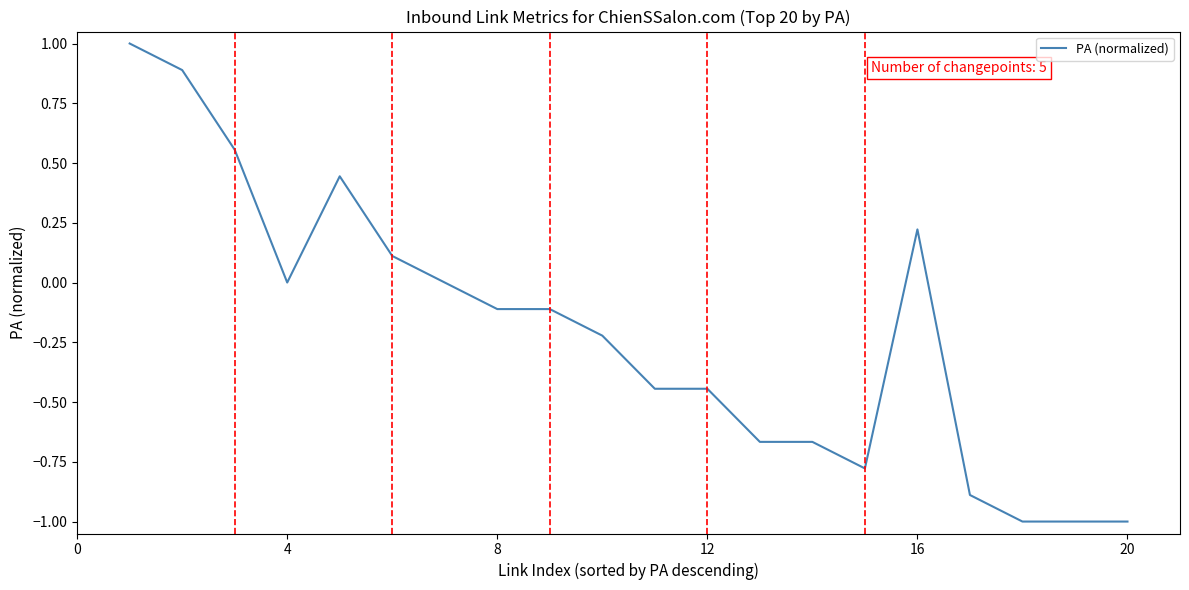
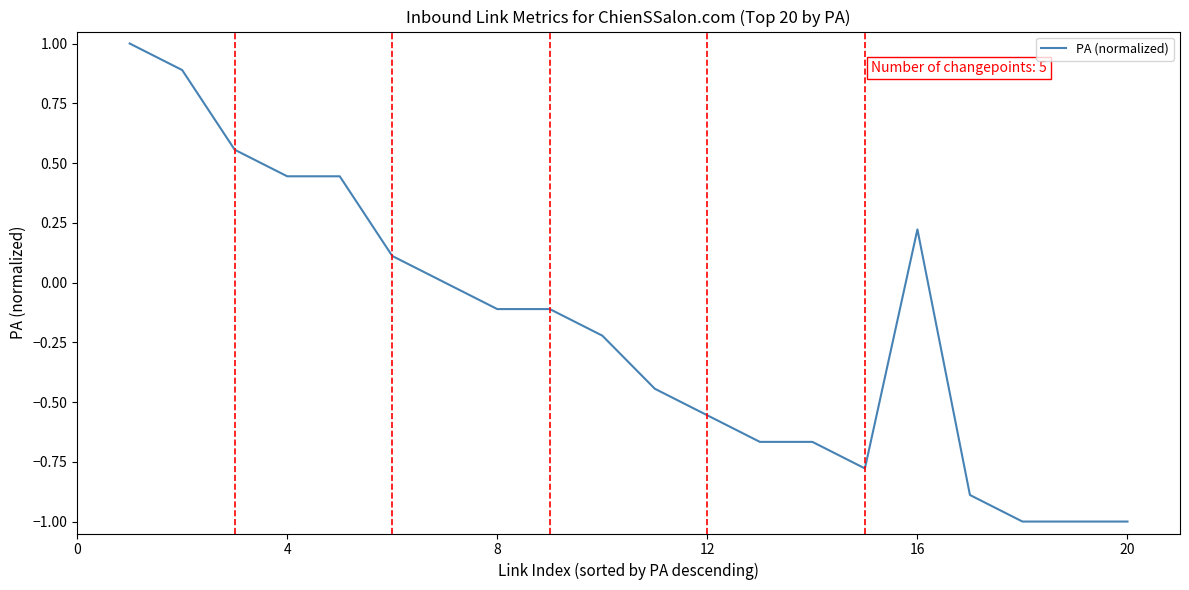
4: 0.00 -> 0.44
12: -0.44 -> -0.56
